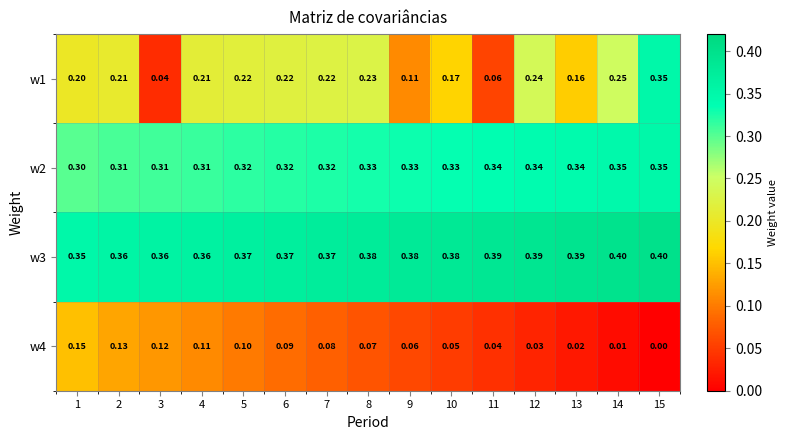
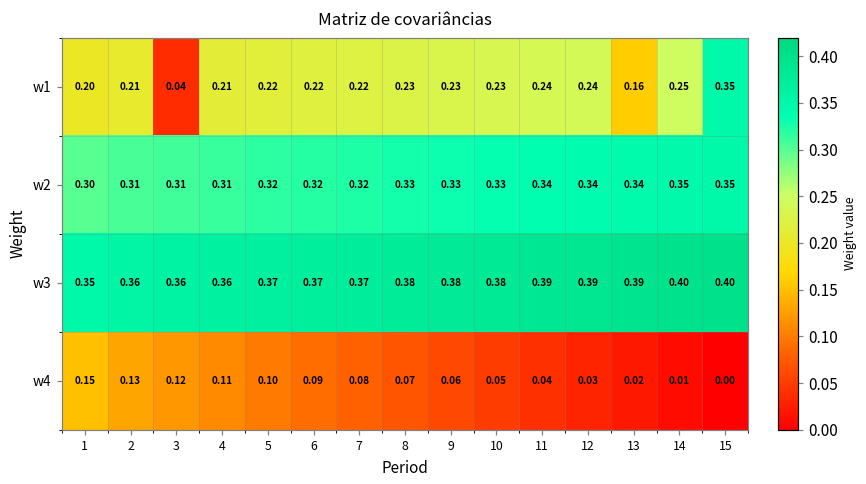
w1, 9: 0.11 -> 0.23
w1, 10: 0.17 -> 0.23
w1, 11: 0.06 -> 0.24
